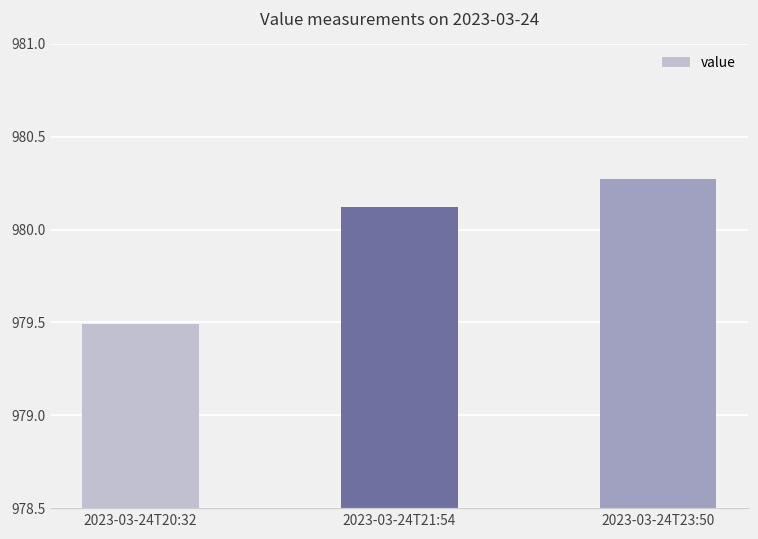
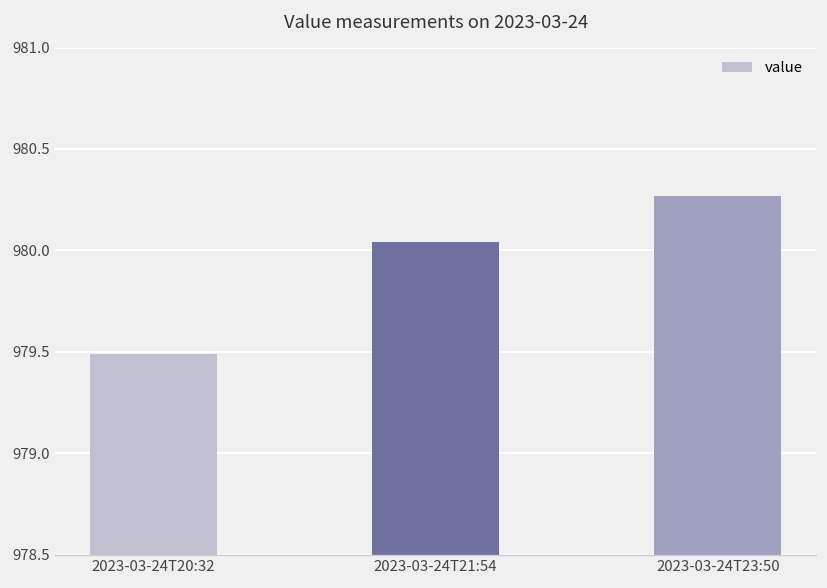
2023-03-24T21:54: 980.12 -> 980.04
